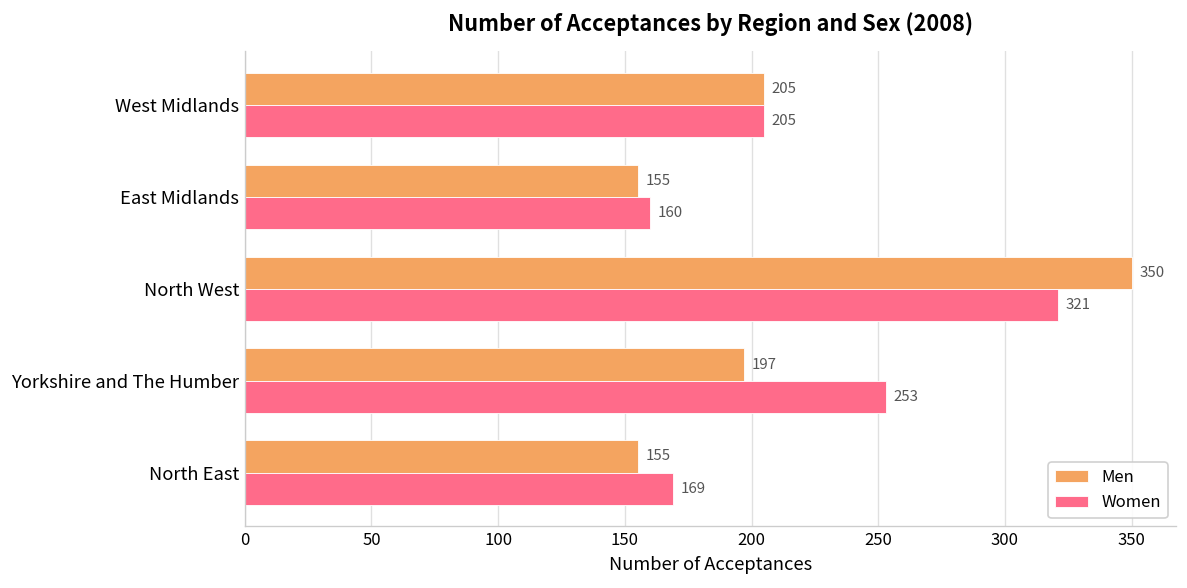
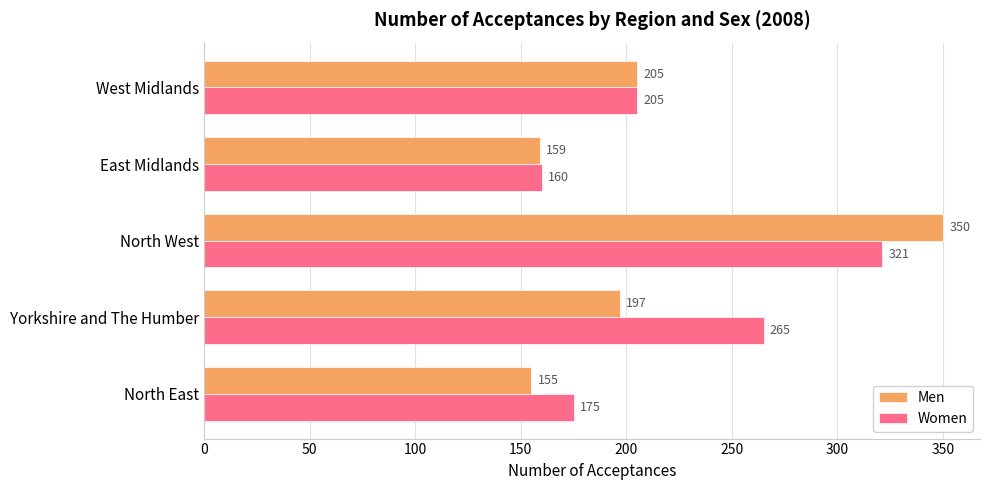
Men, East Midlands: 155 -> 159
Women, Yorkshire and The Humber: 253 -> 265
Women, North East: 169 -> 175
